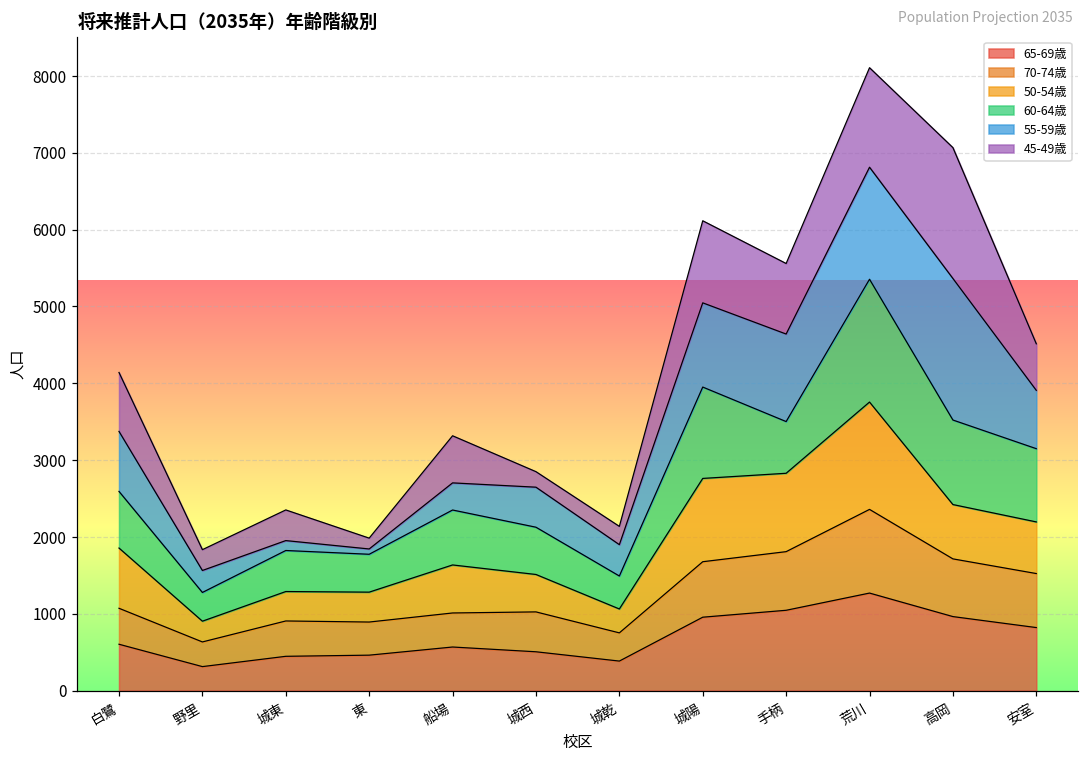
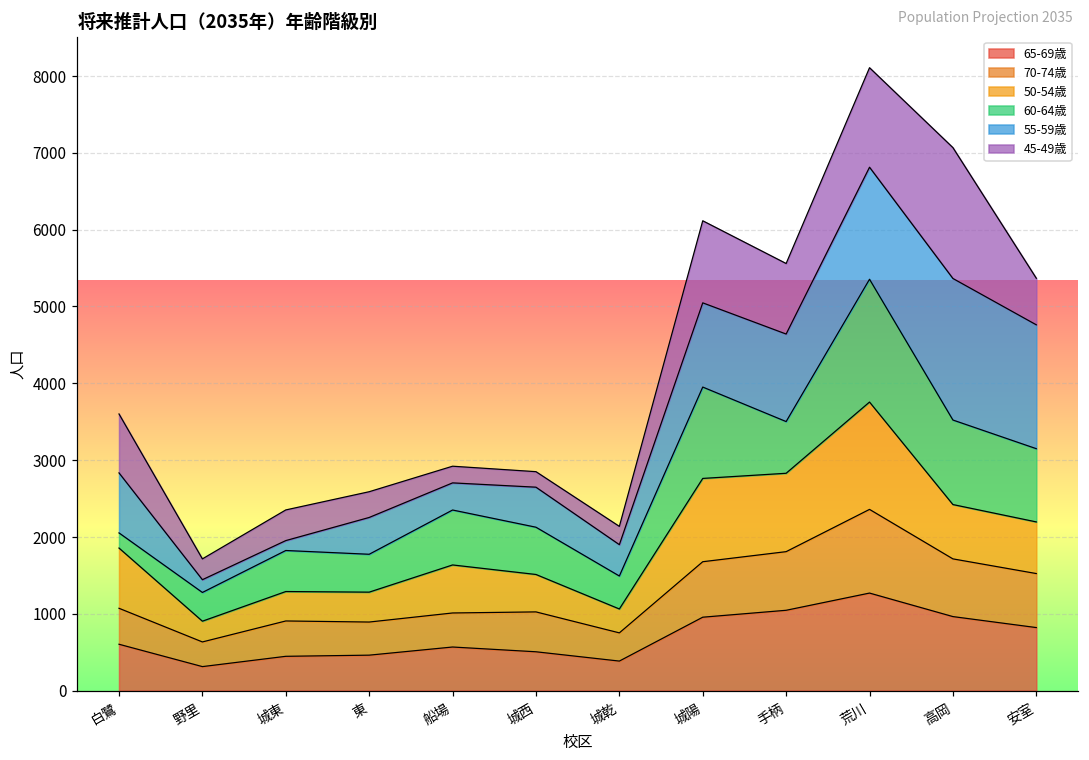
60-64歳, 白鷺: 700 -> 200
55-59歳, 野里: 300 -> 200
55-59歳, 東: 100 -> 500
45-49歳, 東: 100 -> 300
45-49歳, 船場: 600 -> 200
55-59歳, 安室: 800 -> 1600
